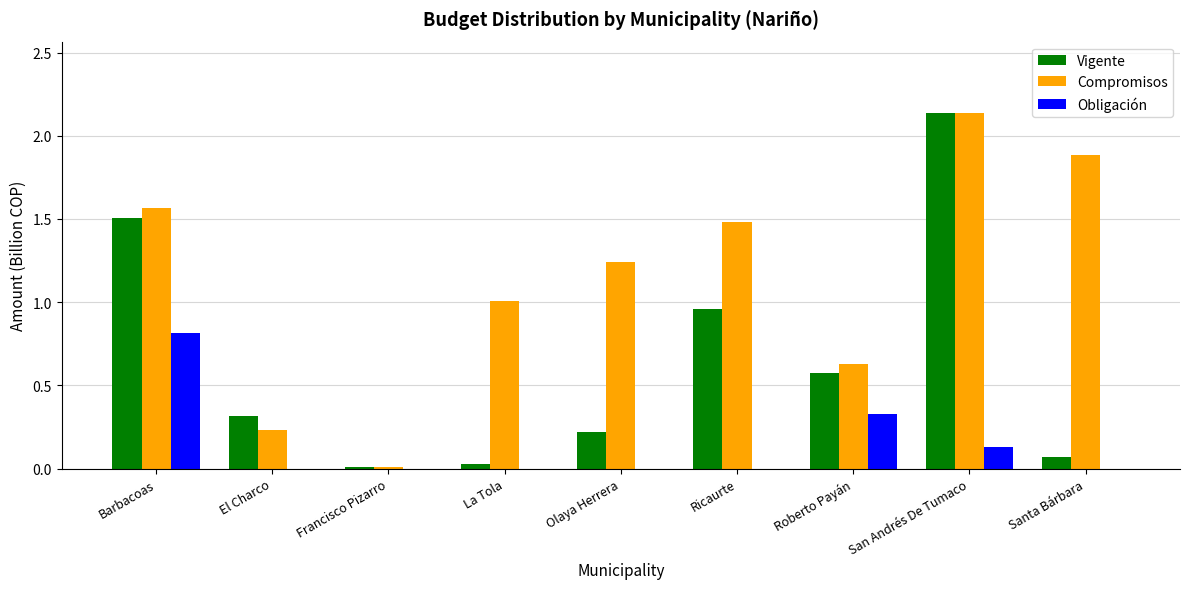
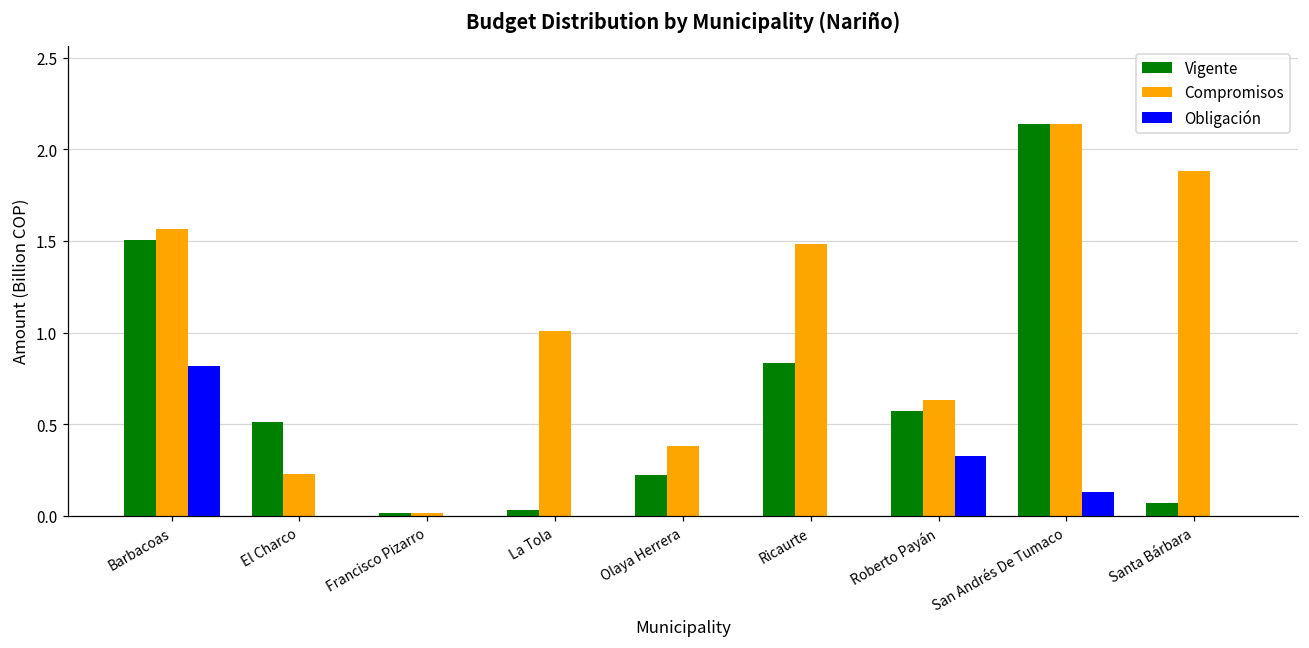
Vigente, El Charco: 0.32 -> 0.51
Compromisos, Olaya Herrera: 1.24 -> 0.38
Vigente, Ricaurte: 0.96 -> 0.83
